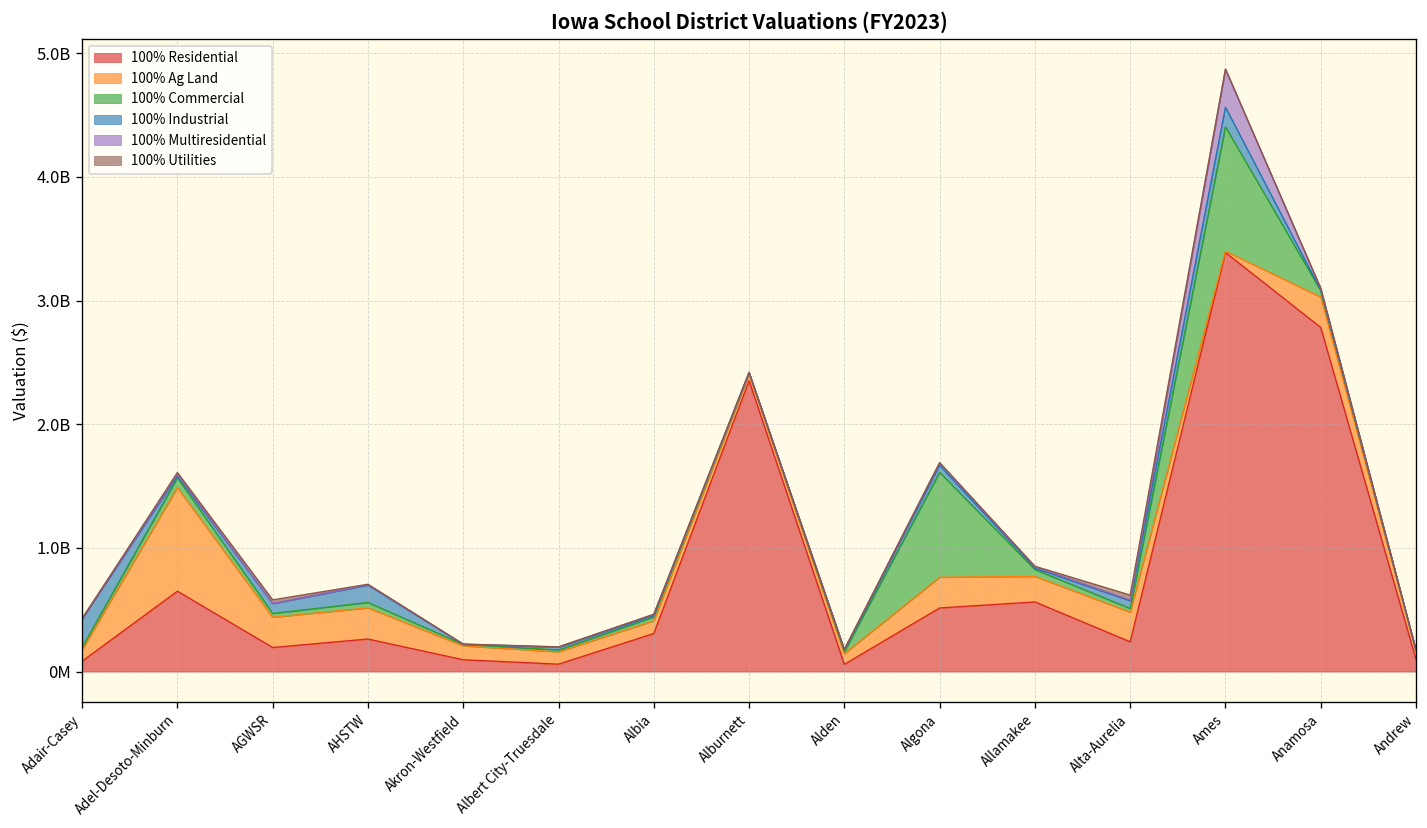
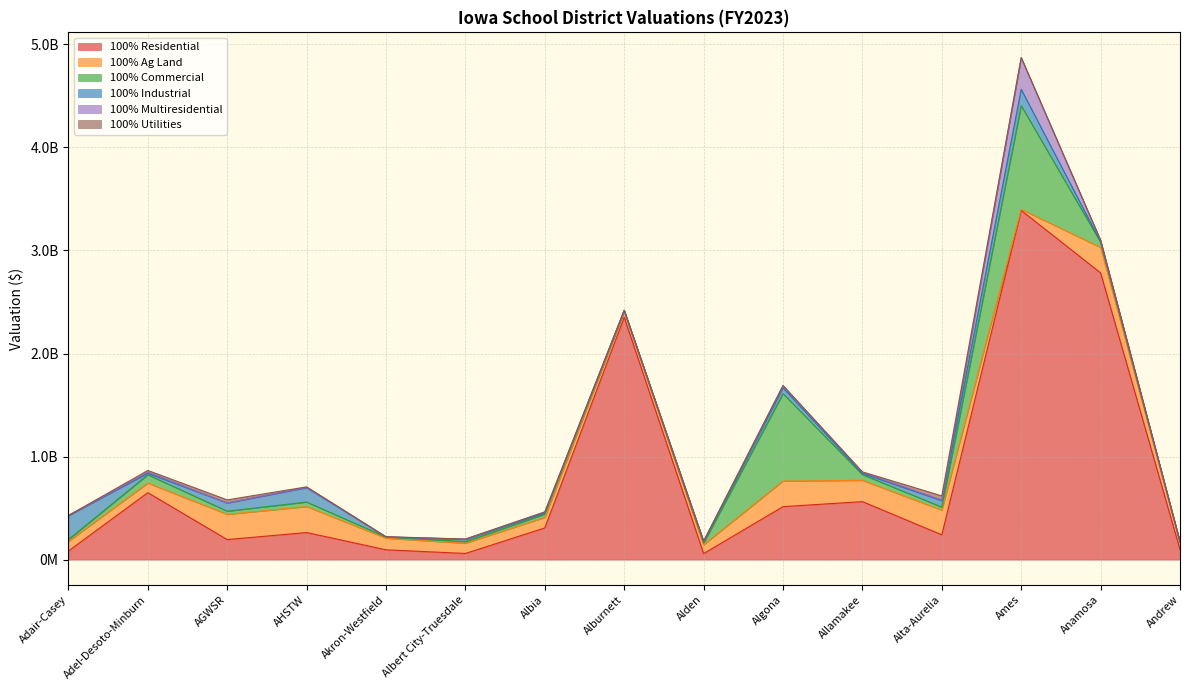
100% Ag Land, Adel-Desoto-Minburn: 840000000 -> 90000000
